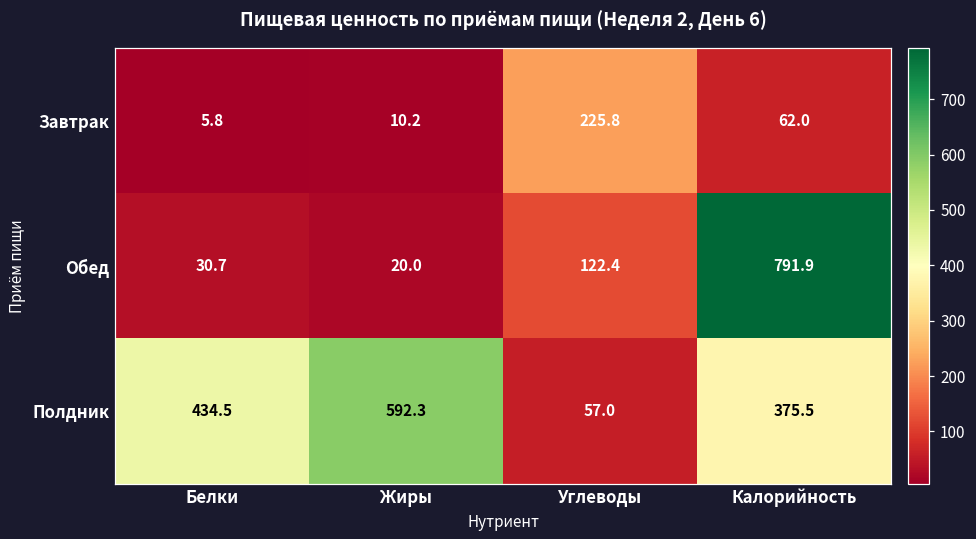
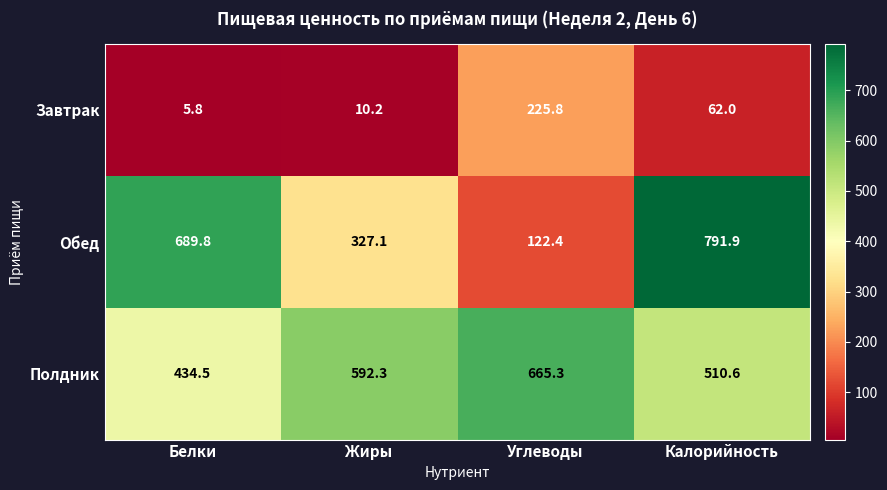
Обед, Белки: 30.7 -> 689.8
Обед, Жиры: 20.0 -> 327.1
Полдник, Углеводы: 57.0 -> 665.3
Полдник, Калорийность: 375.5 -> 510.6
